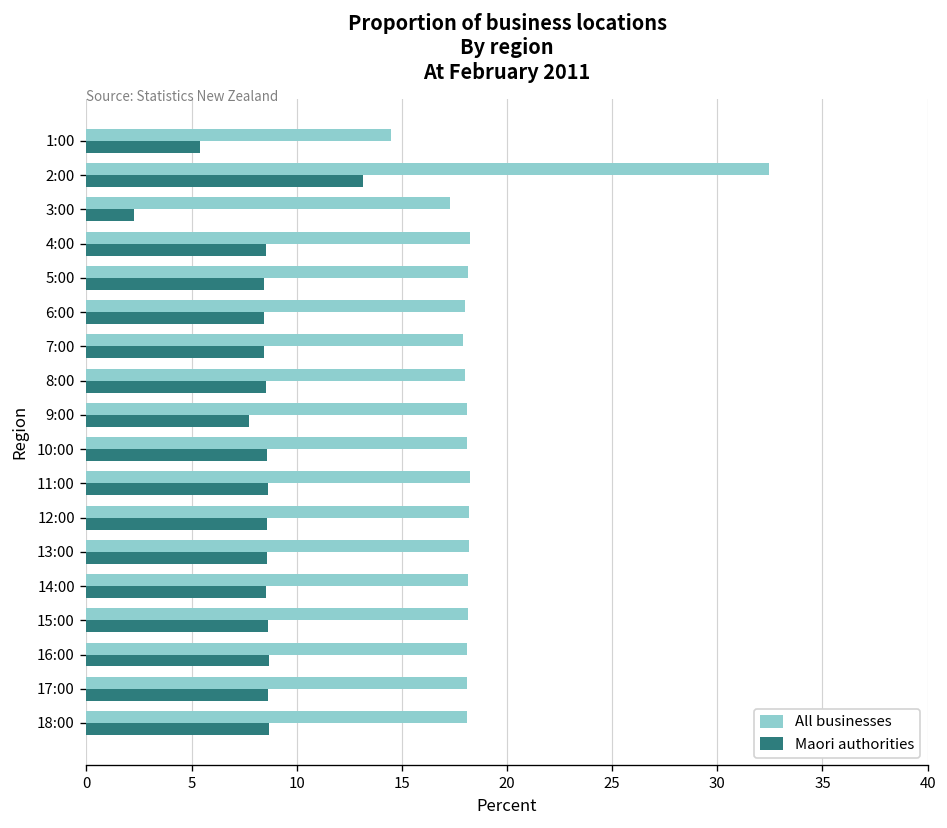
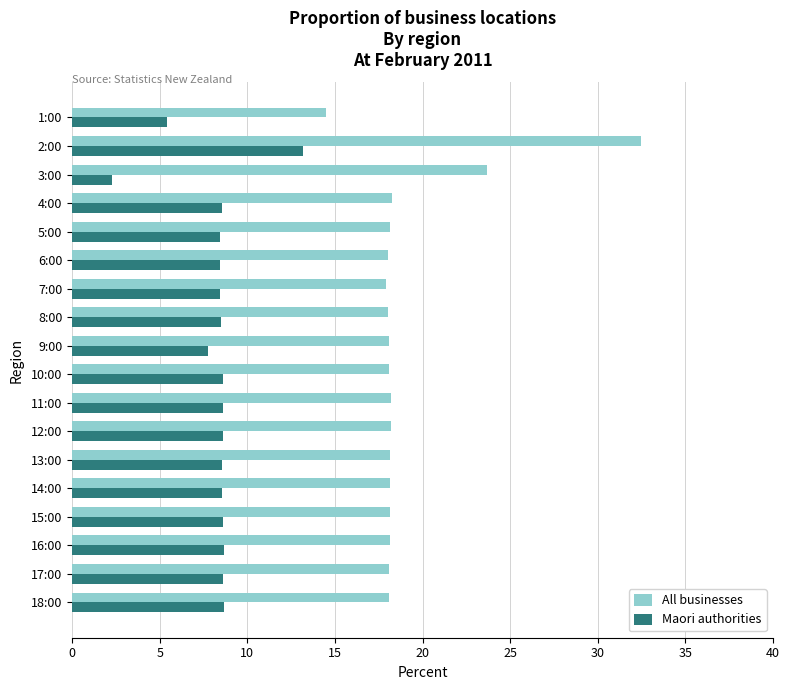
All businesses, 3:00: 17.3 -> 23.7
